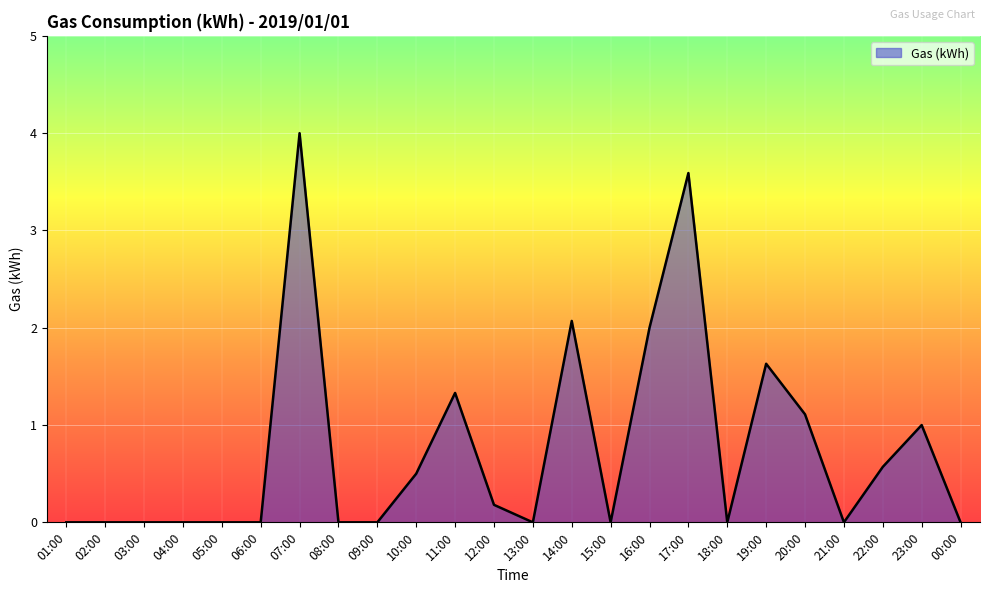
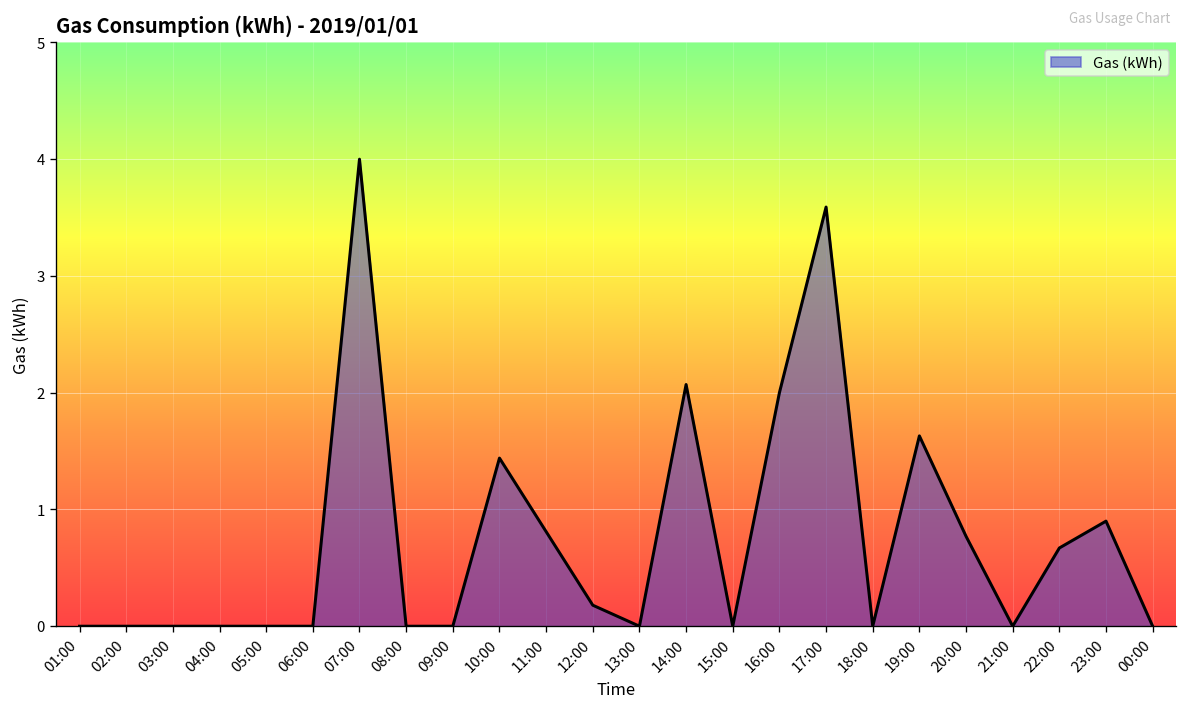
10:00: 0.5 -> 1.4
11:00: 1.3 -> 0.8
20:00: 1.1 -> 0.8
22:00: 0.6 -> 0.7
23:00: 1.0 -> 0.9
